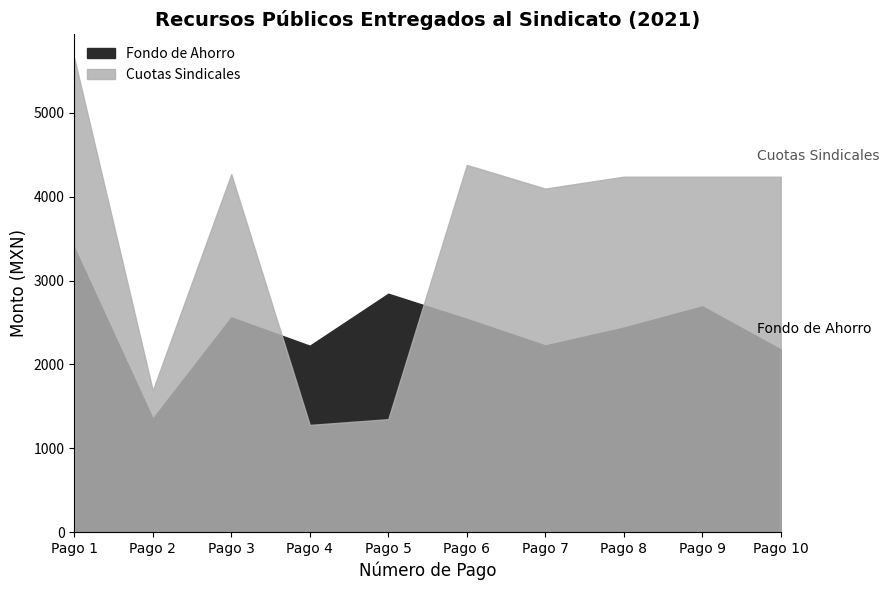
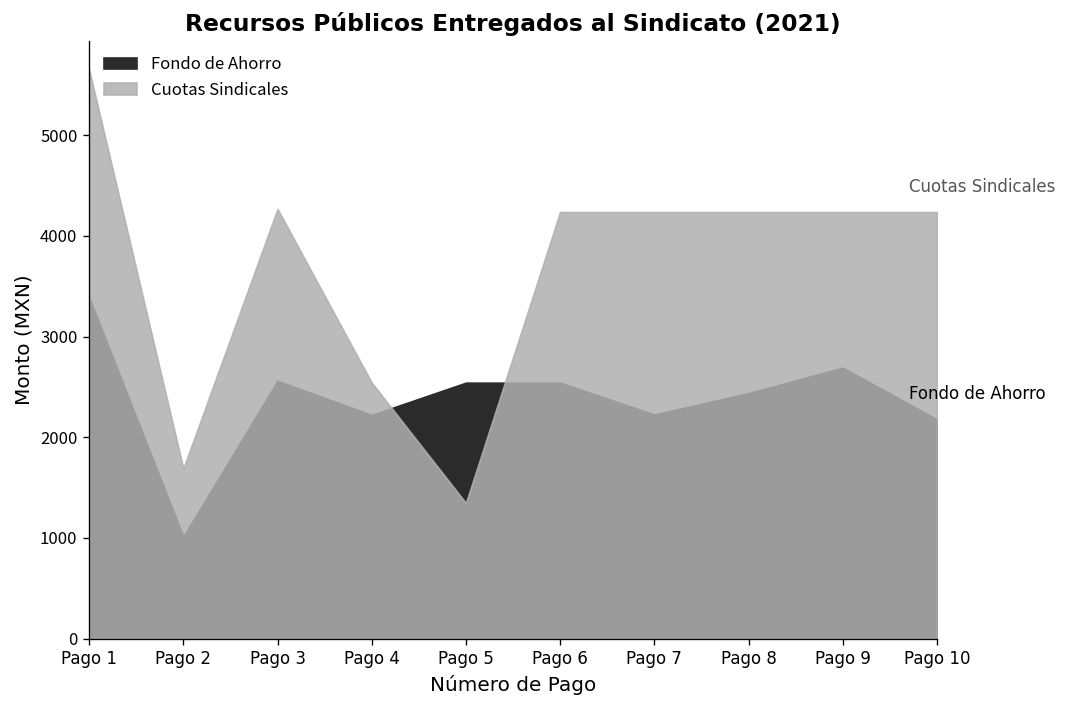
Fondo de Ahorro, Pago 2: 1400 -> 1000
Cuotas Sindicales, Pago 4: 1300 -> 2500
Fondo de Ahorro, Pago 5: 2800 -> 2500
Cuotas Sindicales, Pago 6: 4400 -> 4200
Cuotas Sindicales, Pago 7: 4100 -> 4200
